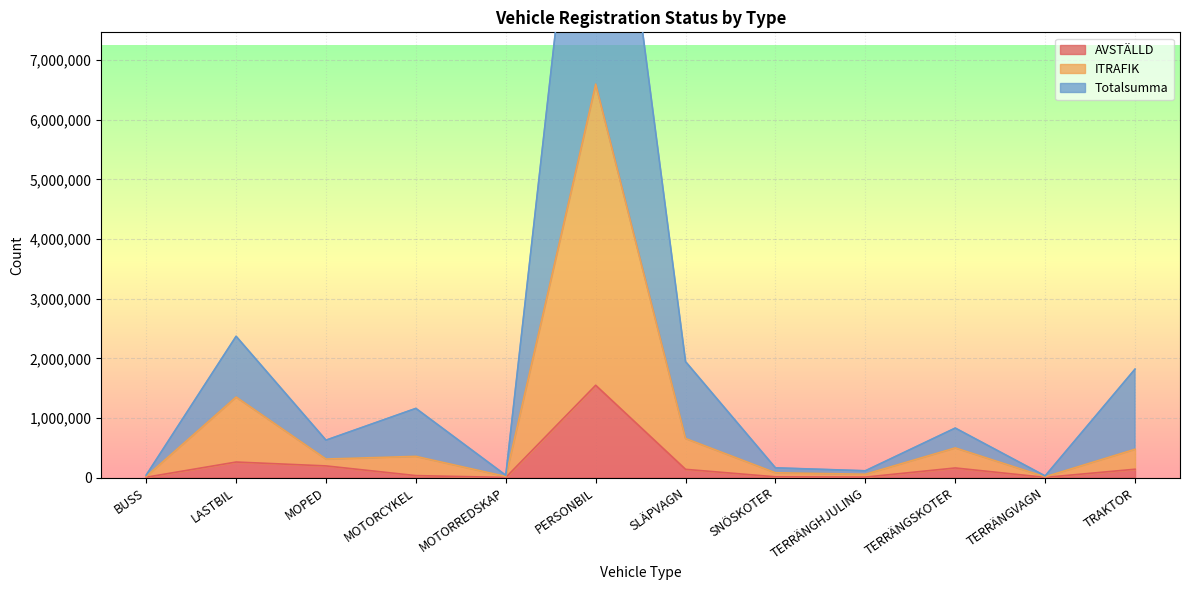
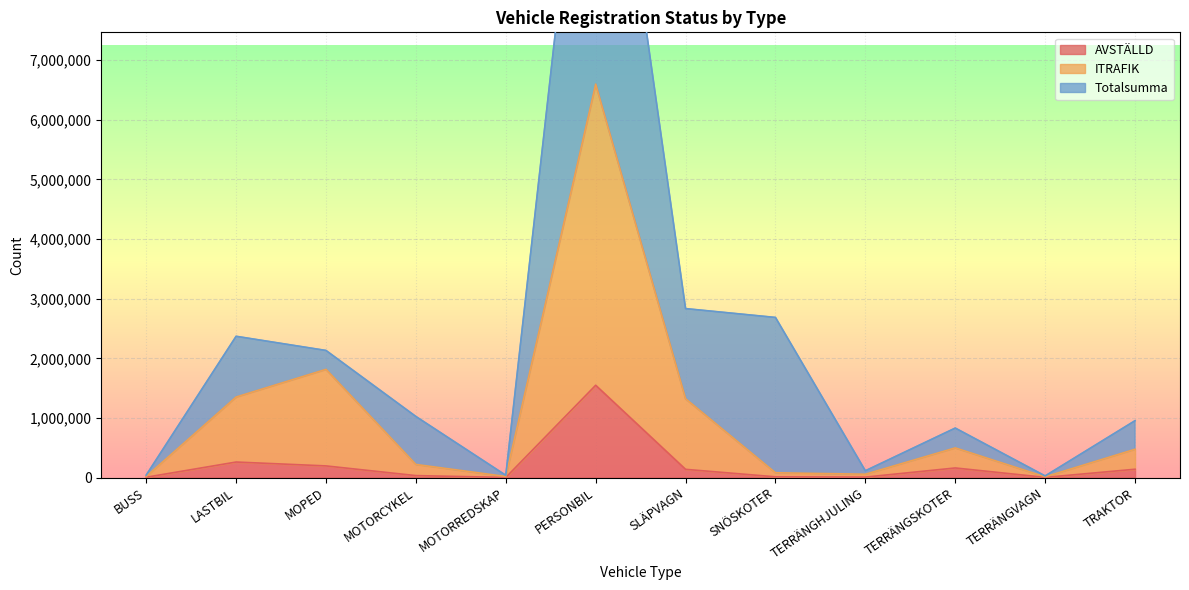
ITRAFIK, MOPED: 100,000 -> 1,600,000
ITRAFIK, MOTORCYKEL: 300,000 -> 200,000
ITRAFIK, SLÄPVAGN: 500,000 -> 1,200,000
Totalsumma, SLÄPVAGN: 1,300,000 -> 1,500,000
Totalsumma, SNÖSKOTER: 100,000 -> 2,600,000
Totalsumma, TRAKTOR: 1,300,000 -> 500,000
